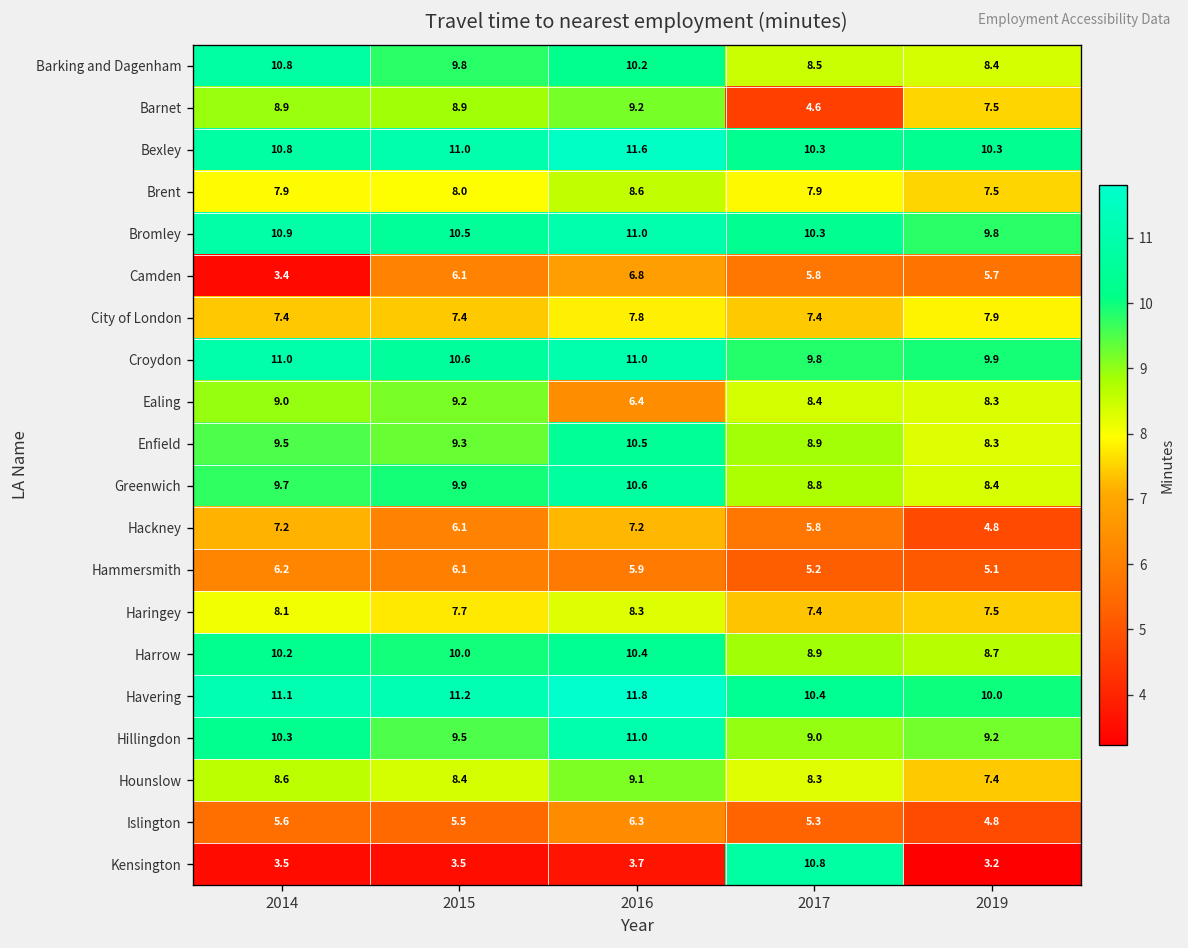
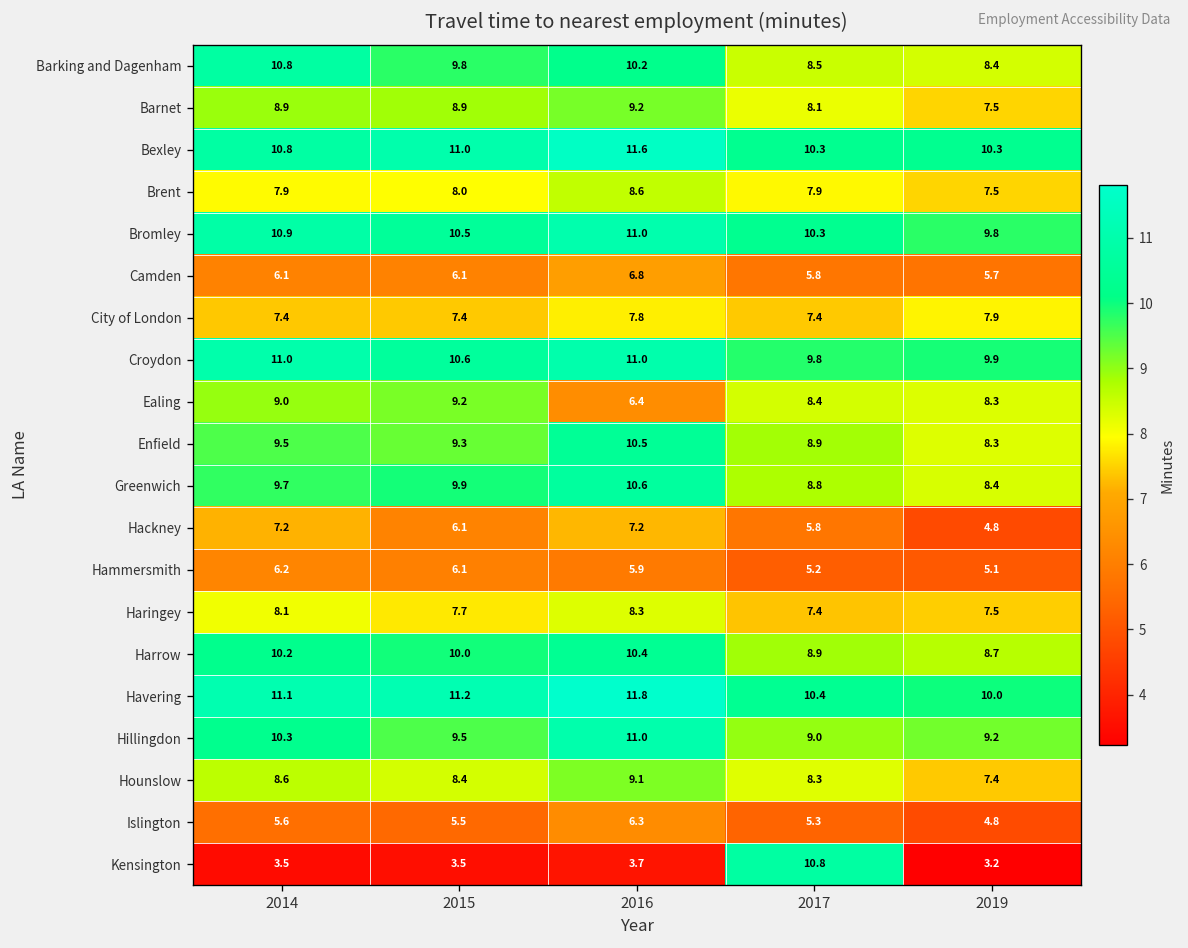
Barnet, 2017: 4.6 -> 8.1
Camden, 2014: 3.4 -> 6.1
